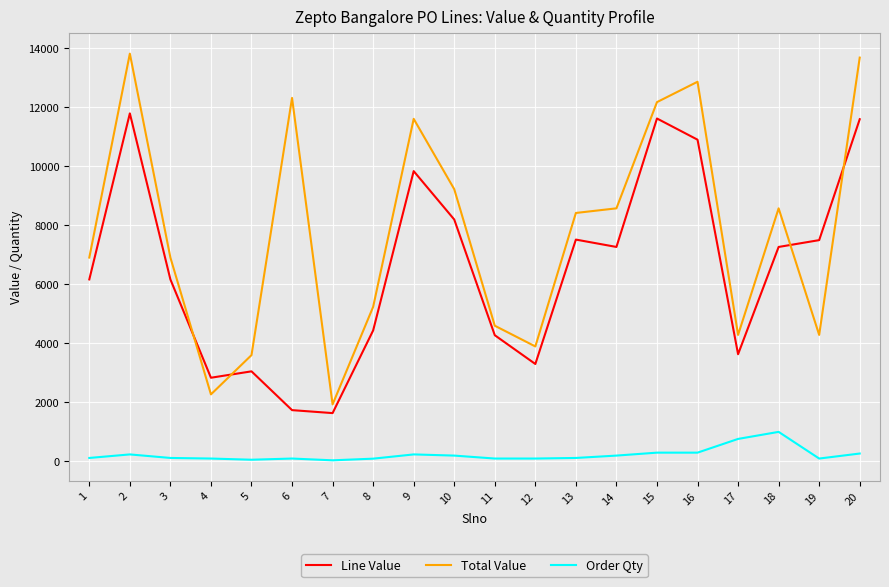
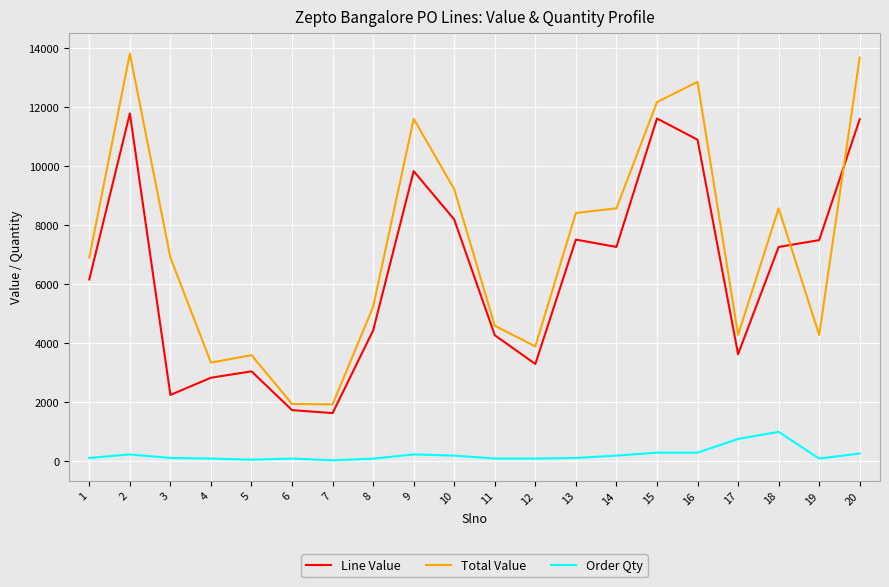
Line Value, 3: 6200 -> 2300
Total Value, 4: 2300 -> 3400
Total Value, 6: 12300 -> 1900
